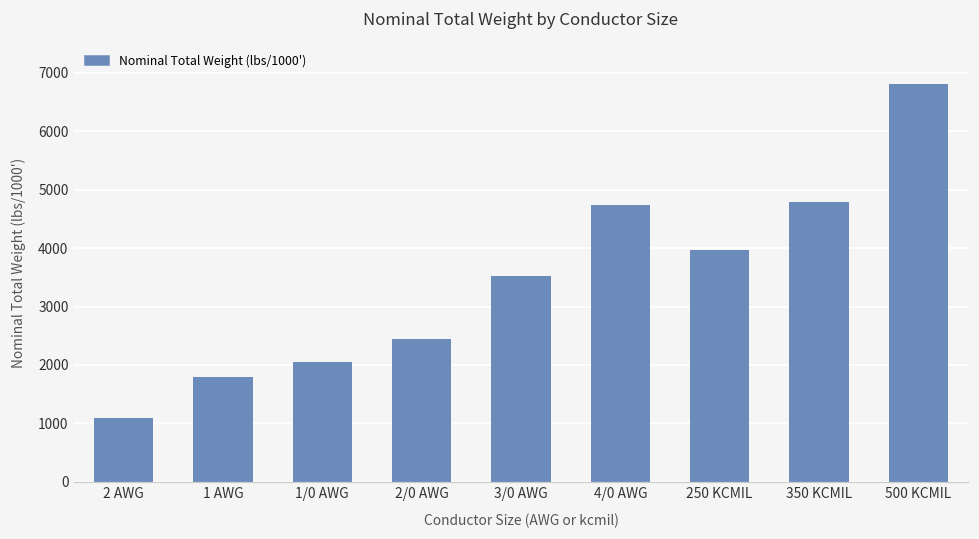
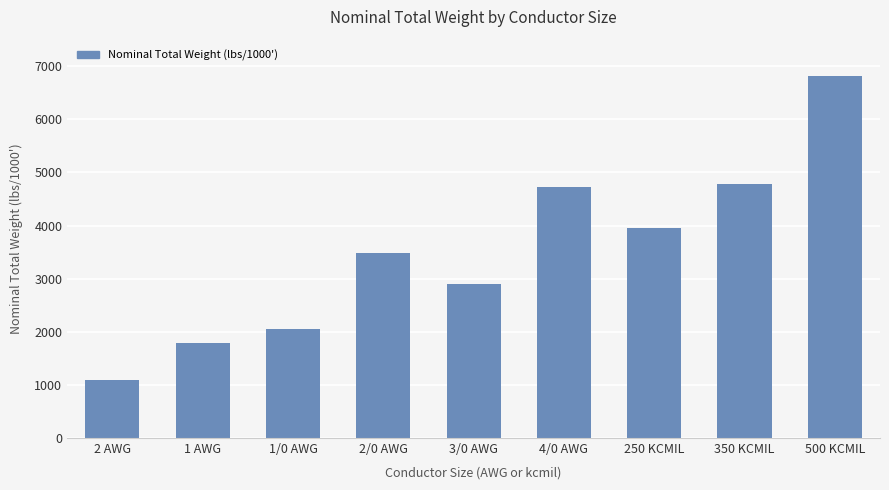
2/0 AWG: 2400 -> 3500
3/0 AWG: 3500 -> 2900
